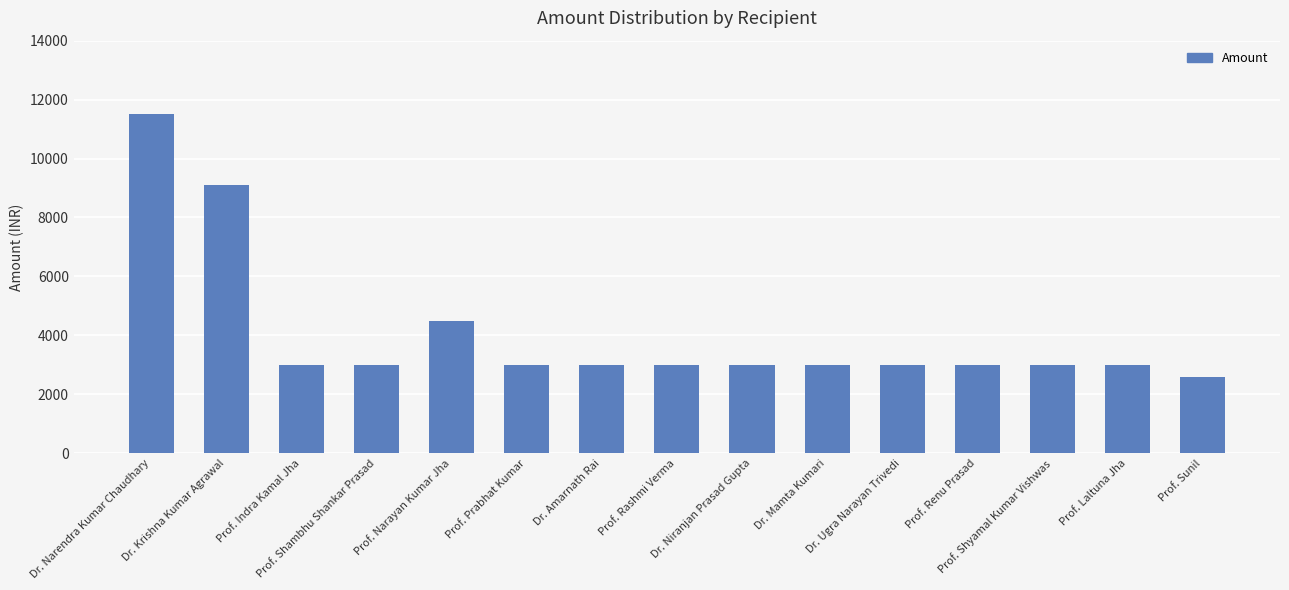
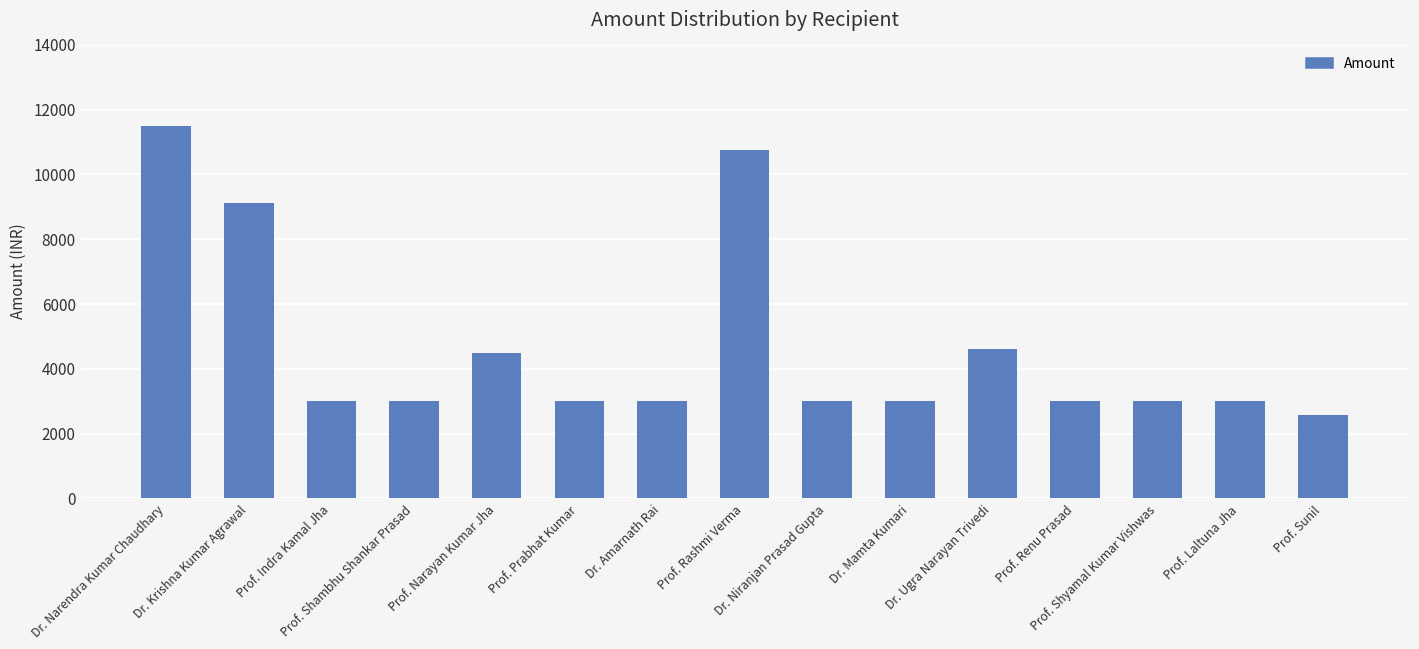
Prof. Rashmi Verma: 3000 -> 10800
Dr. Ugra Narayan Trivedi: 3000 -> 4600
